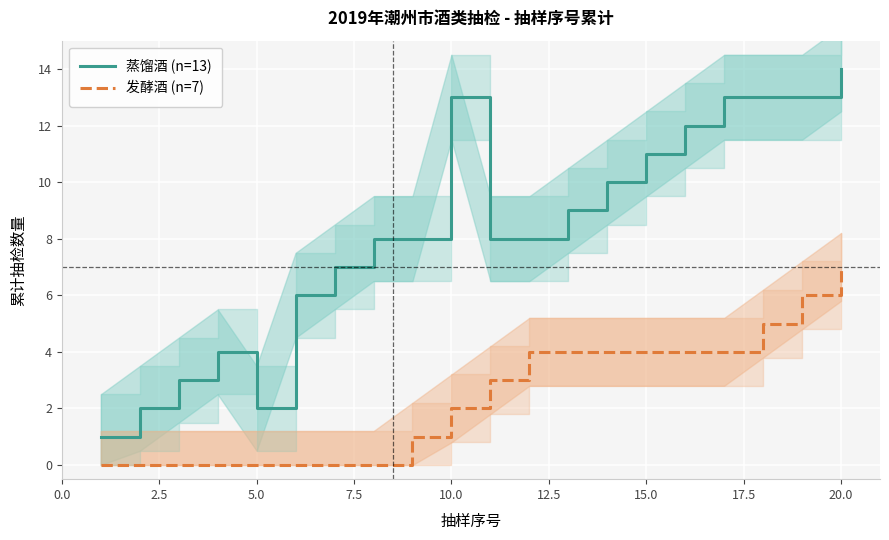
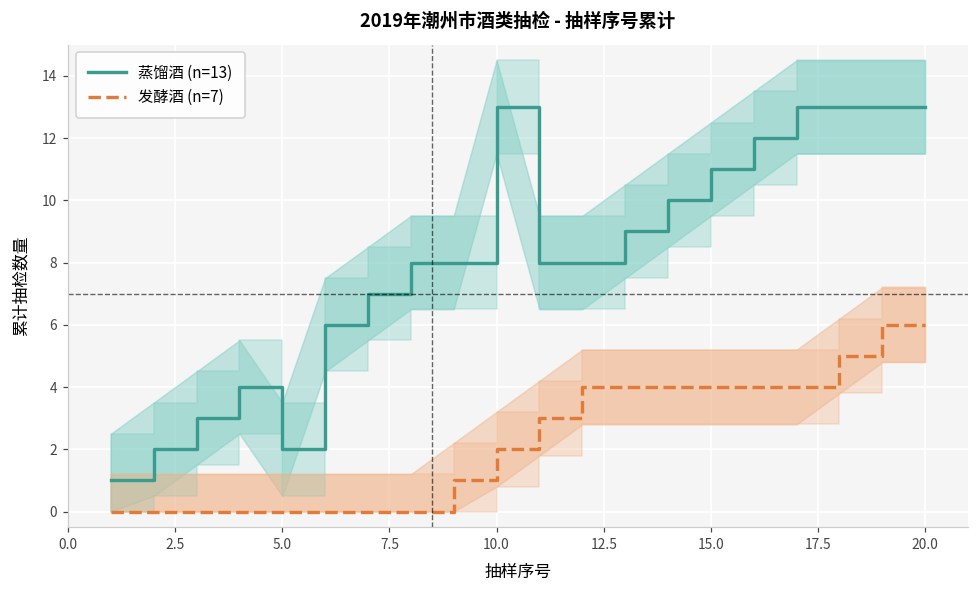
蒸馏酒 (n=13), 20.0: 14 -> 13
发酵酒 (n=7), 20.0: 7 -> 6
